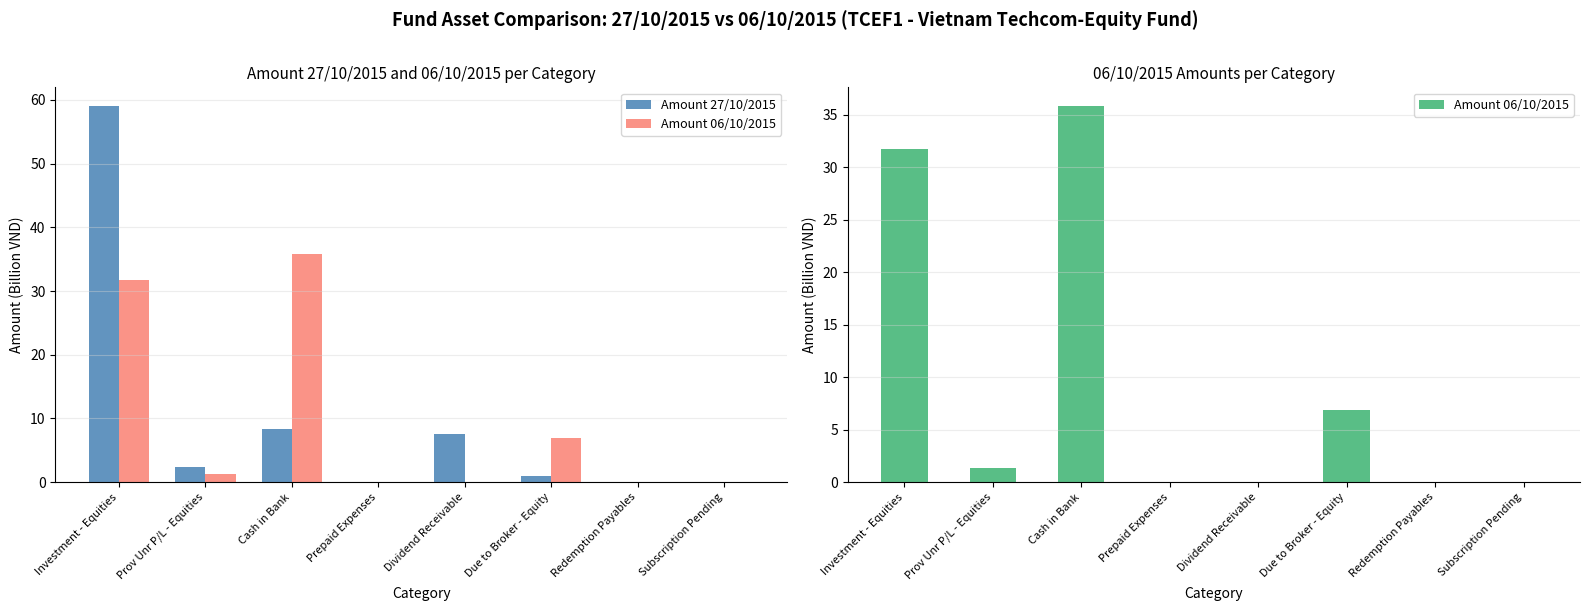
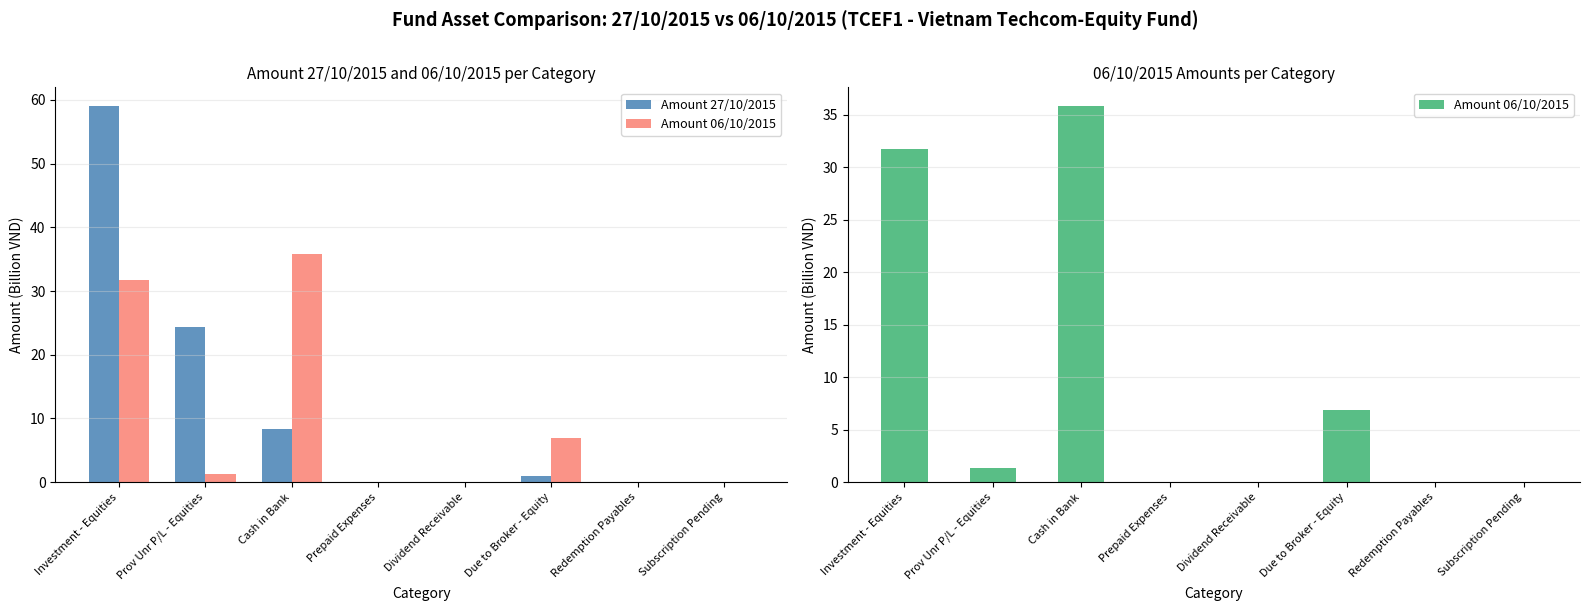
Amount 27/10/2015 and 06/10/2015 per Category, Amount 27/10/2015, Prov Unr P/L - Equities: 2 -> 24
Amount 27/10/2015 and 06/10/2015 per Category, Amount 27/10/2015, Dividend Receivable: 8 -> 0
